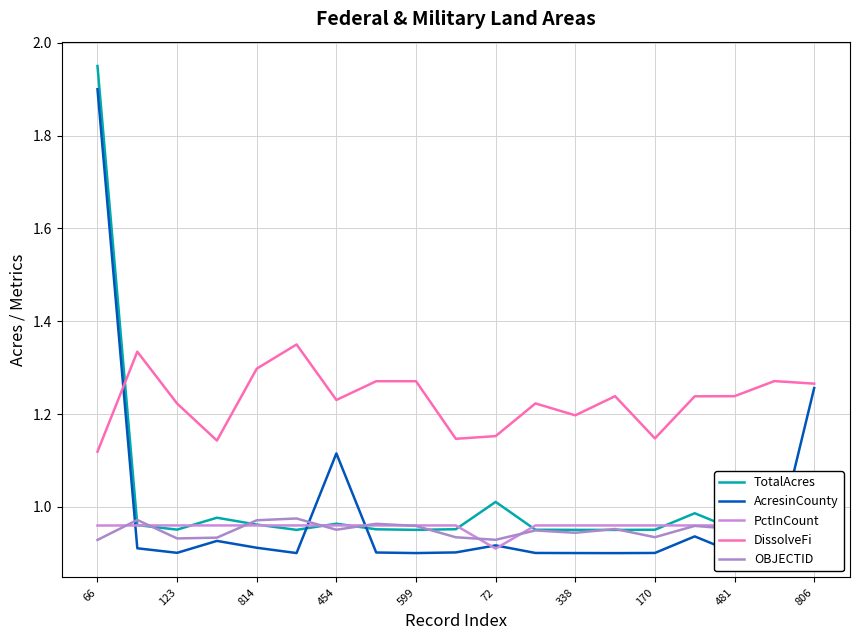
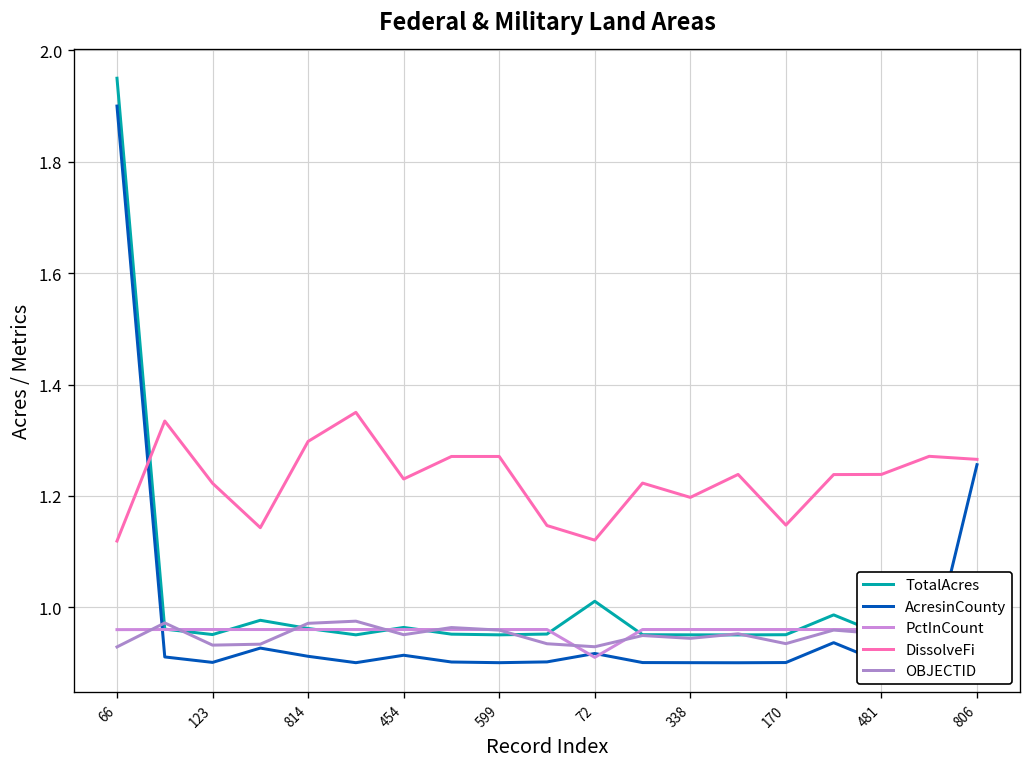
AcresinCounty, 454: 1.12 -> 0.91
DissolveFi, 72: 1.15 -> 1.12
